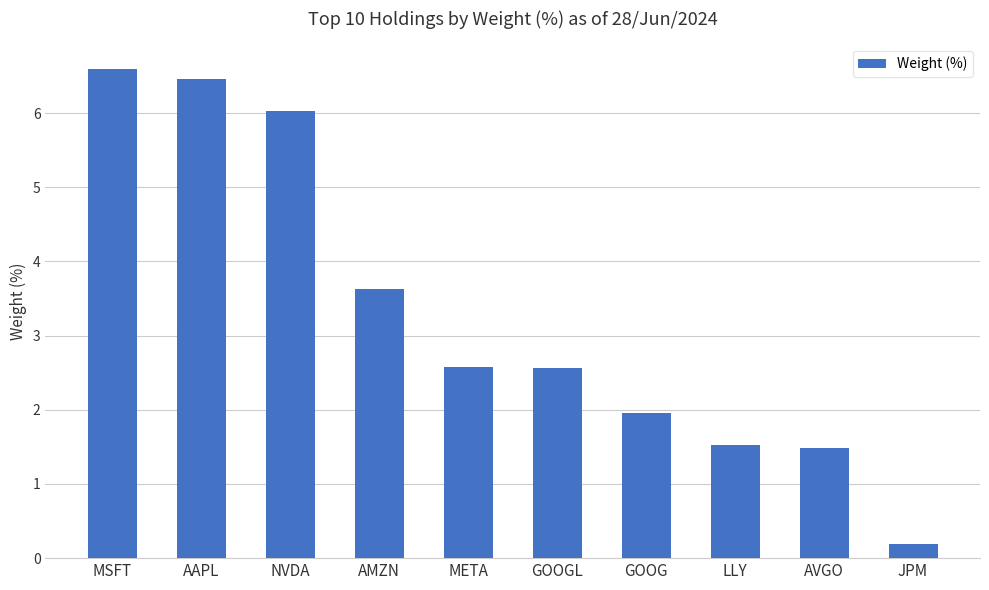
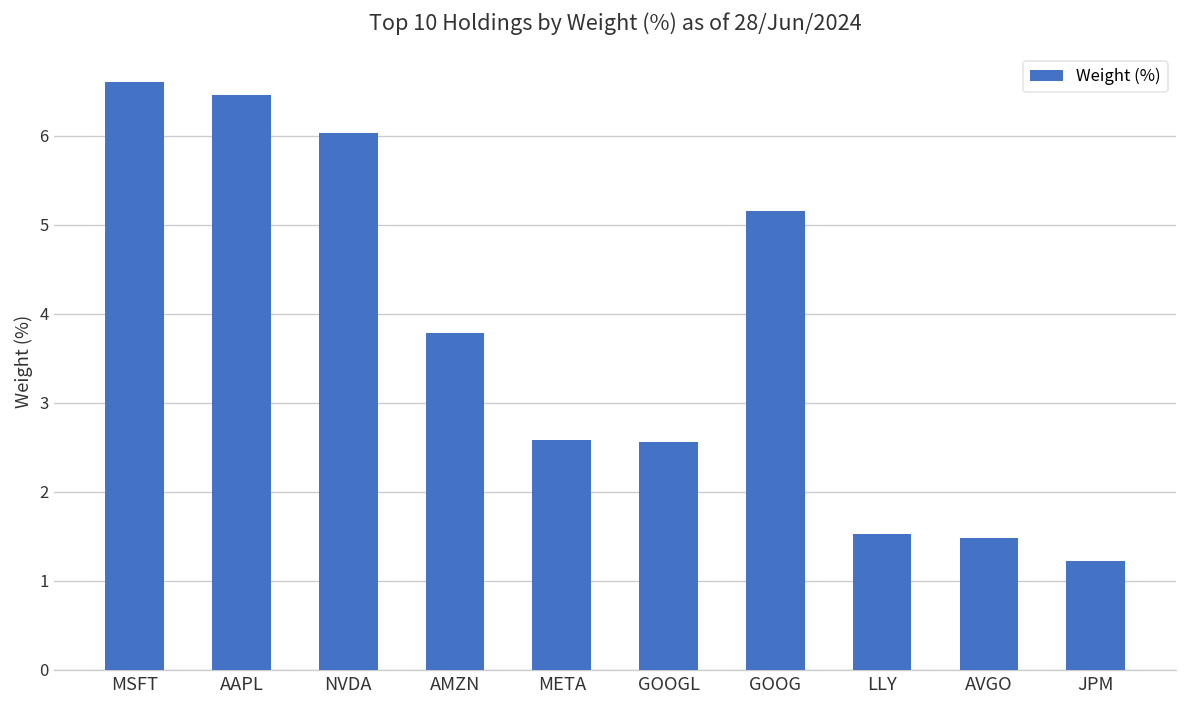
AMZN: 3.6 -> 3.8
GOOG: 2.0 -> 5.2
JPM: 0.2 -> 1.2
